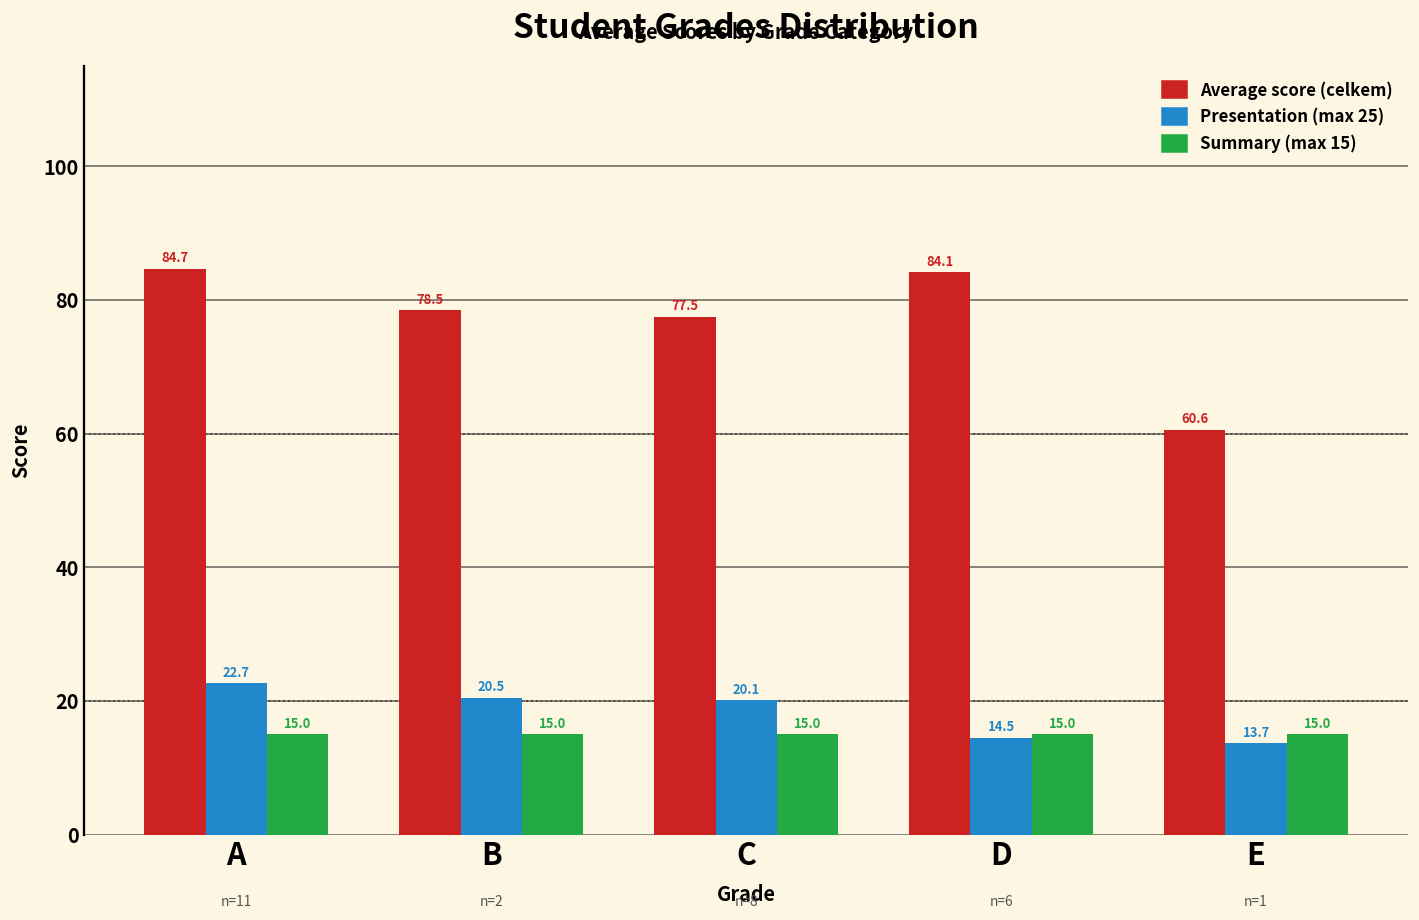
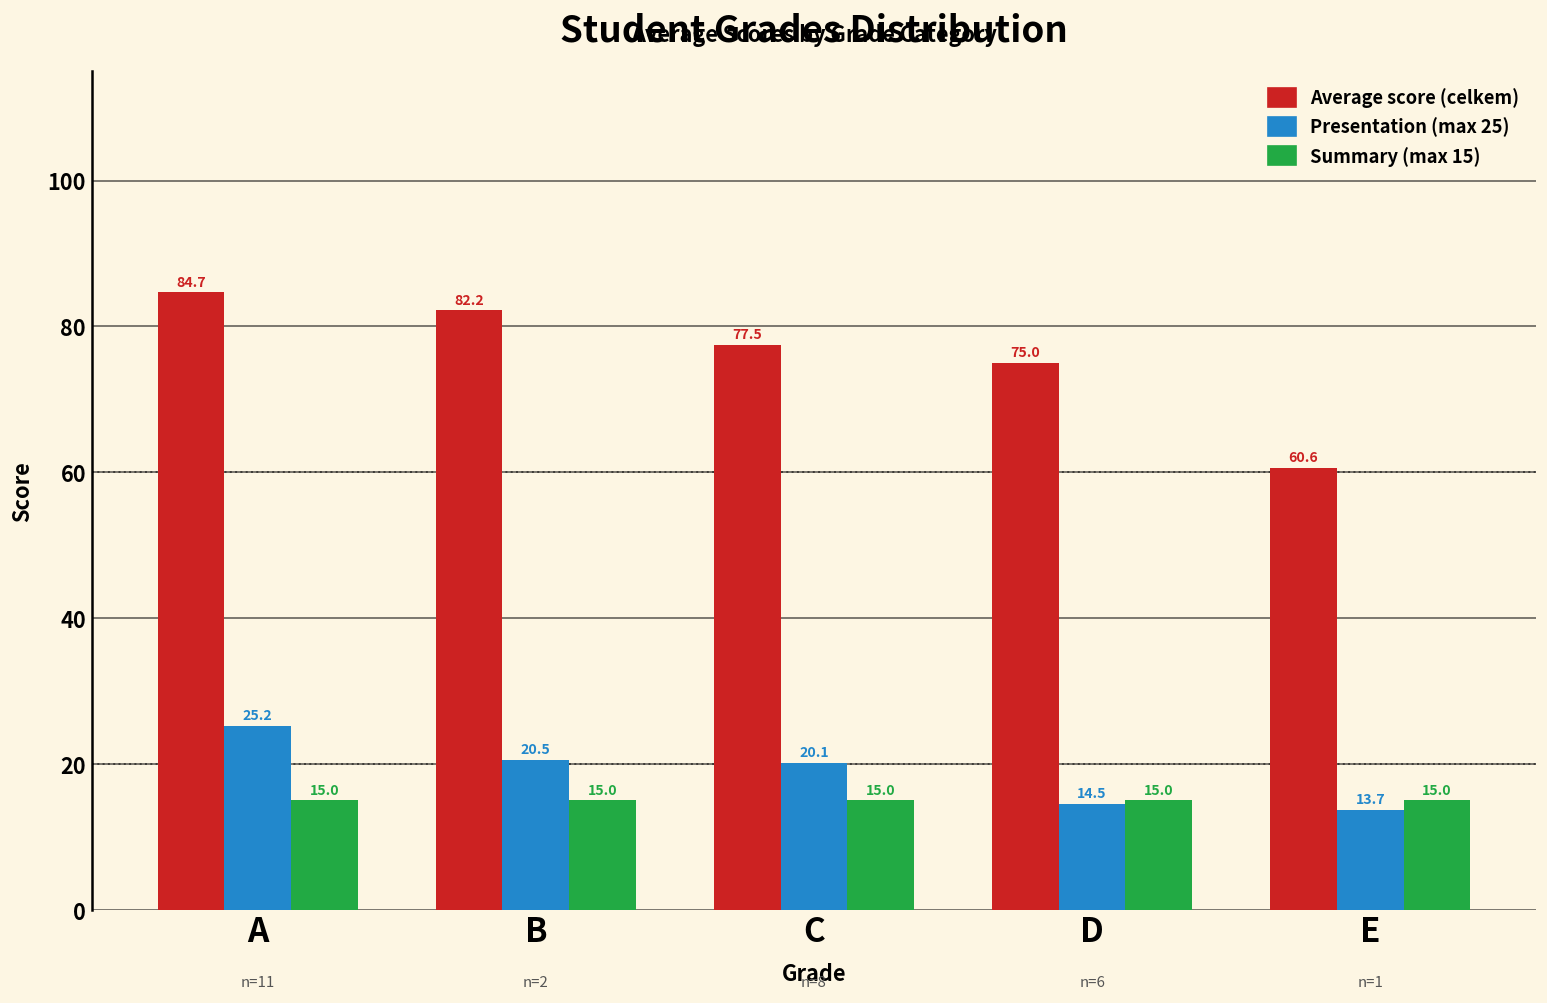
Presentation (max 25), A: 22.7 -> 25.2
Average score (celkem), B: 78.5 -> 82.2
Average score (celkem), D: 84.1 -> 75.0
